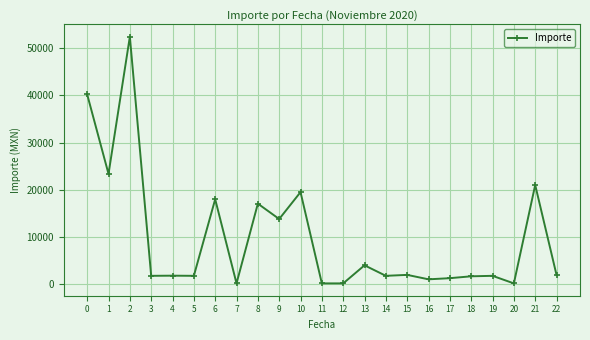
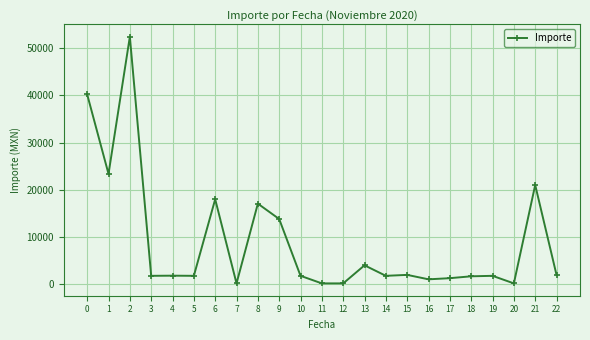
10: 20000 -> 2000
